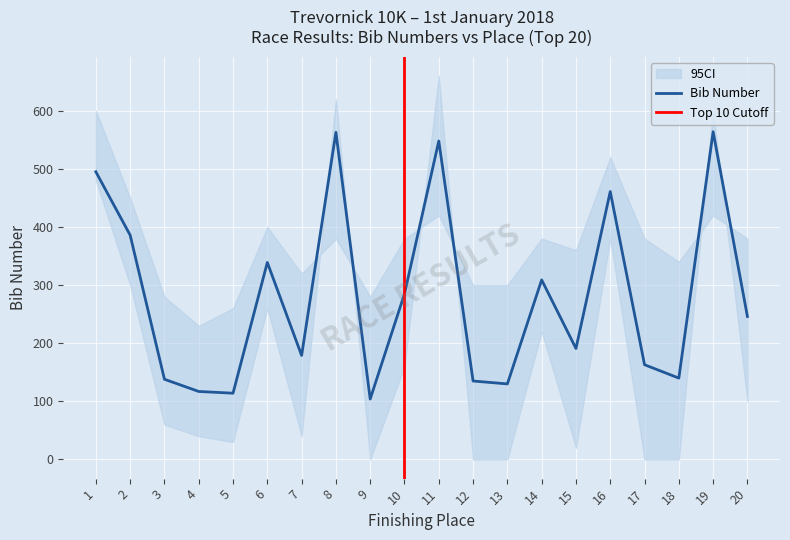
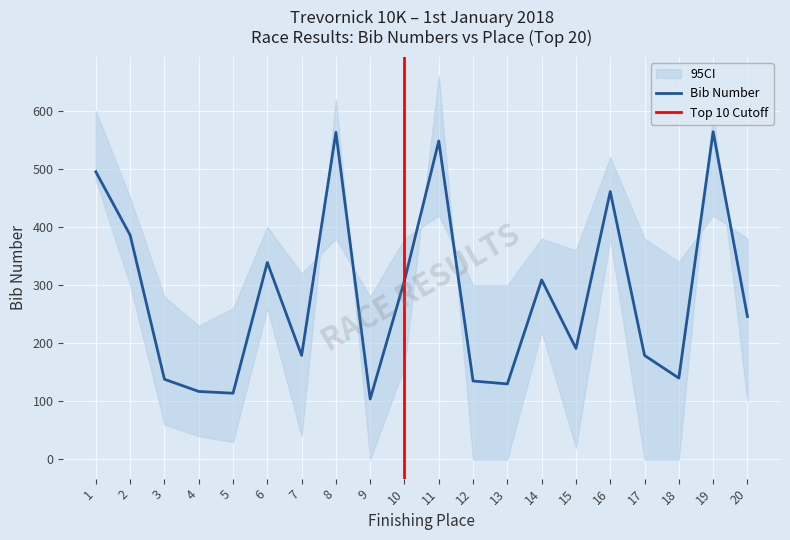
Bib Number, 10: 290 -> 310
Bib Number, 17: 160 -> 180
